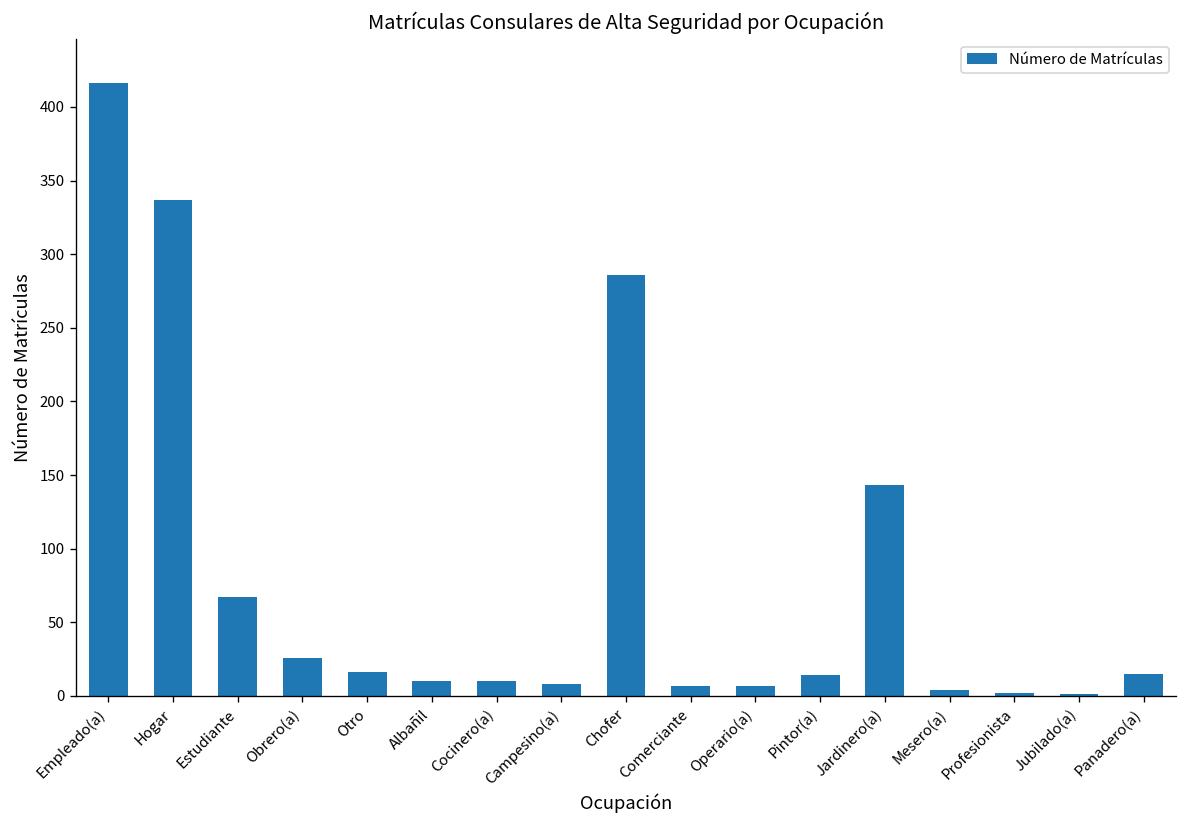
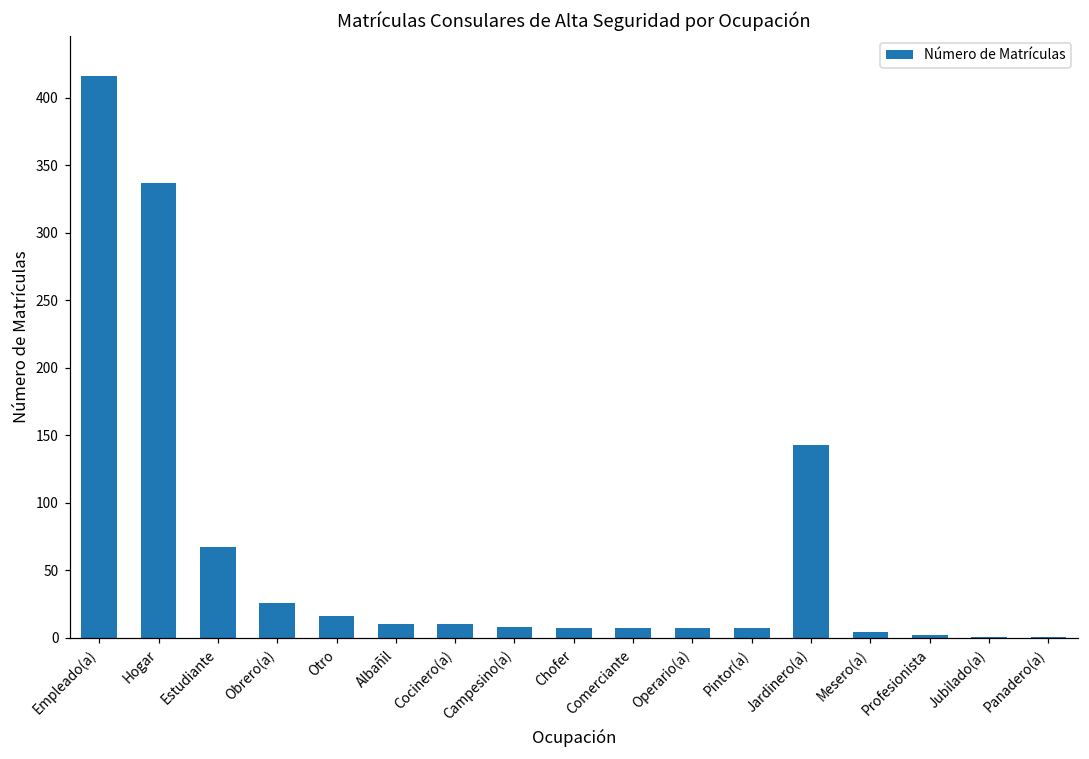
Chofer: 286 -> 7
Pintor(a): 14 -> 7
Panadero(a): 15 -> 1
